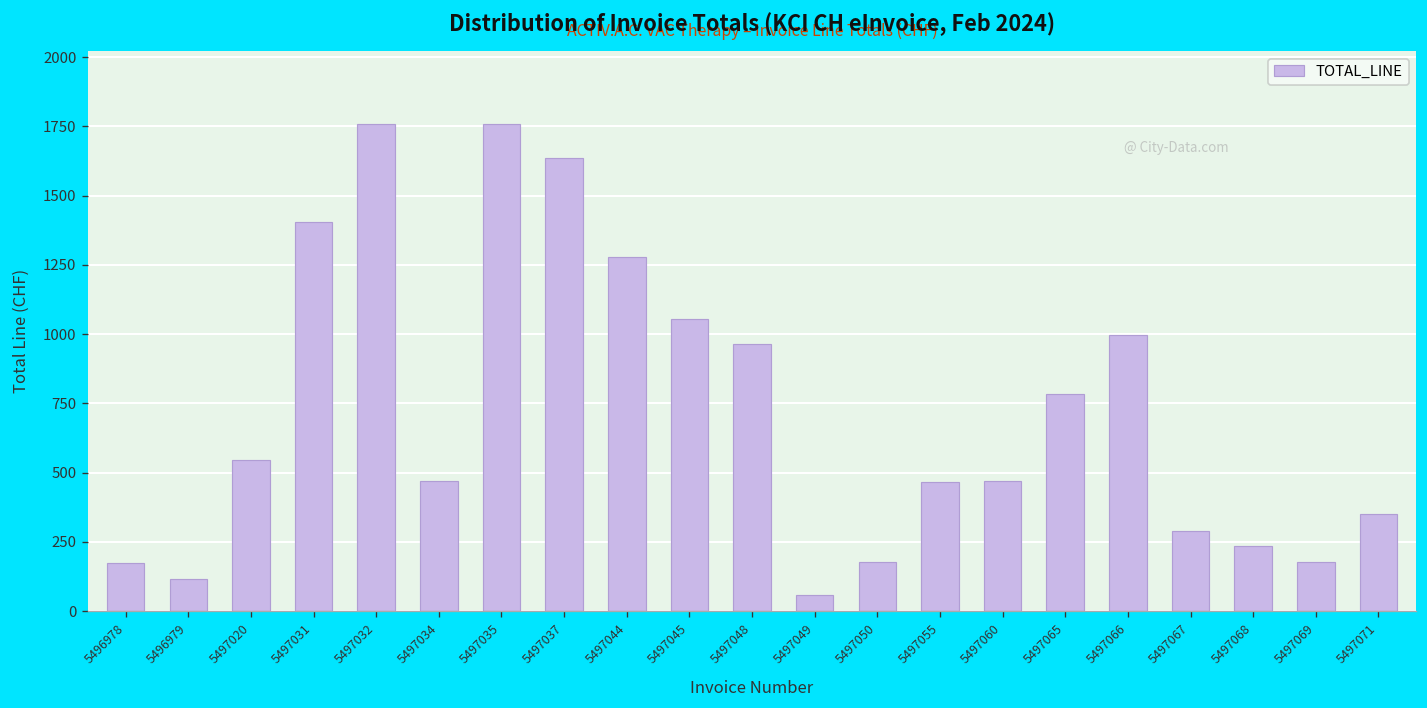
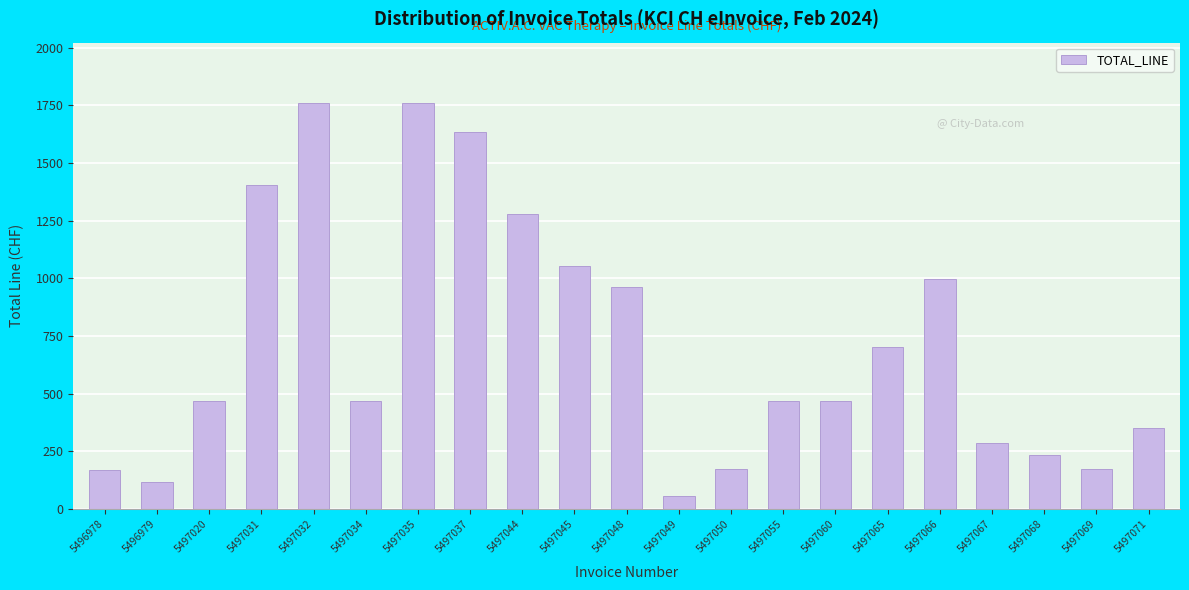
5497020: 540 -> 470
5497065: 780 -> 700
